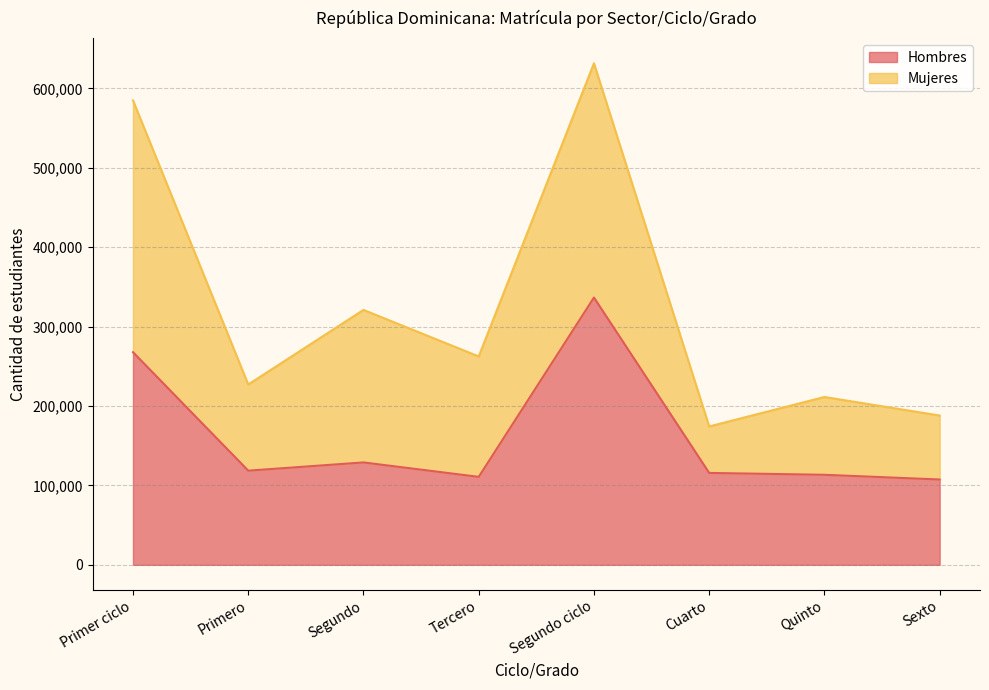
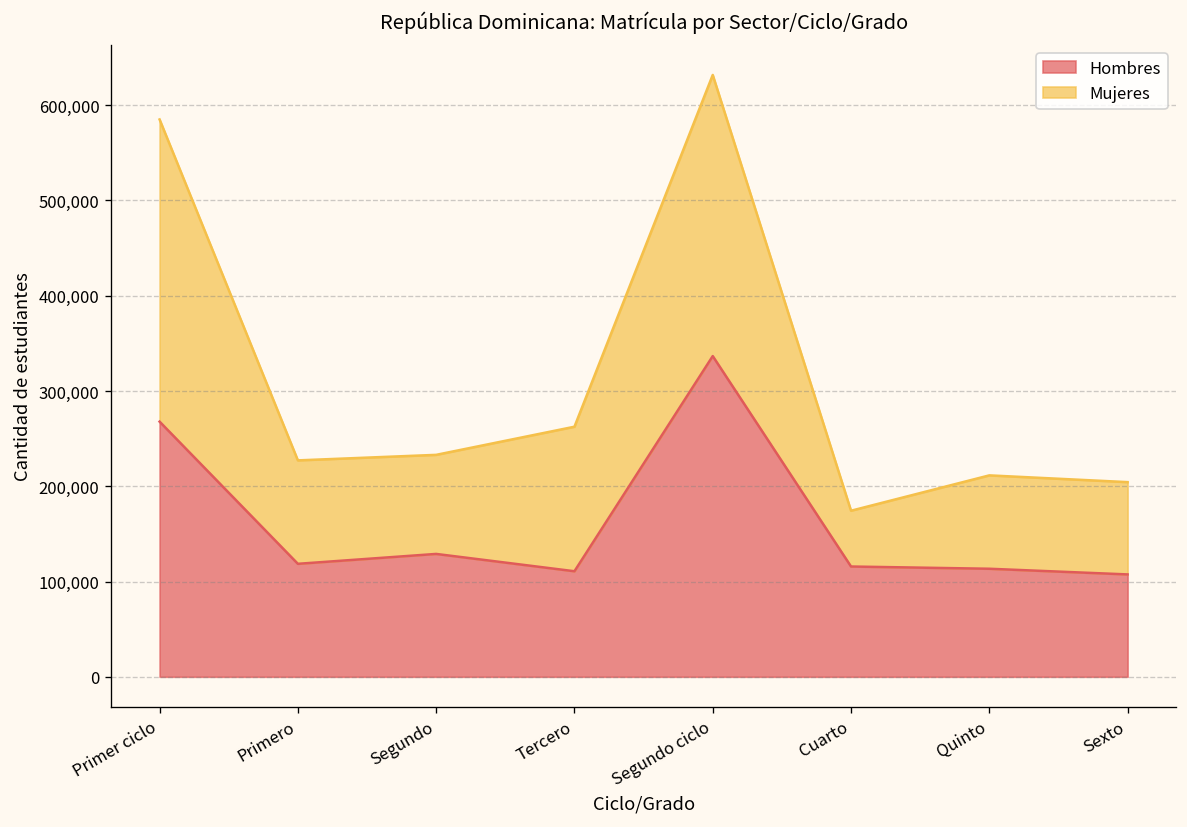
Mujeres, Segundo: 190,000 -> 100,000
Mujeres, Sexto: 80,000 -> 100,000
